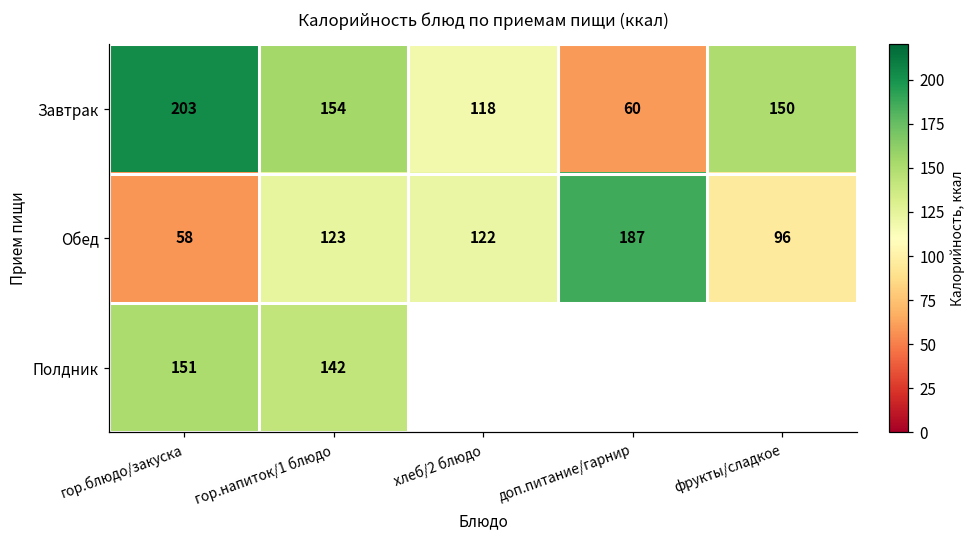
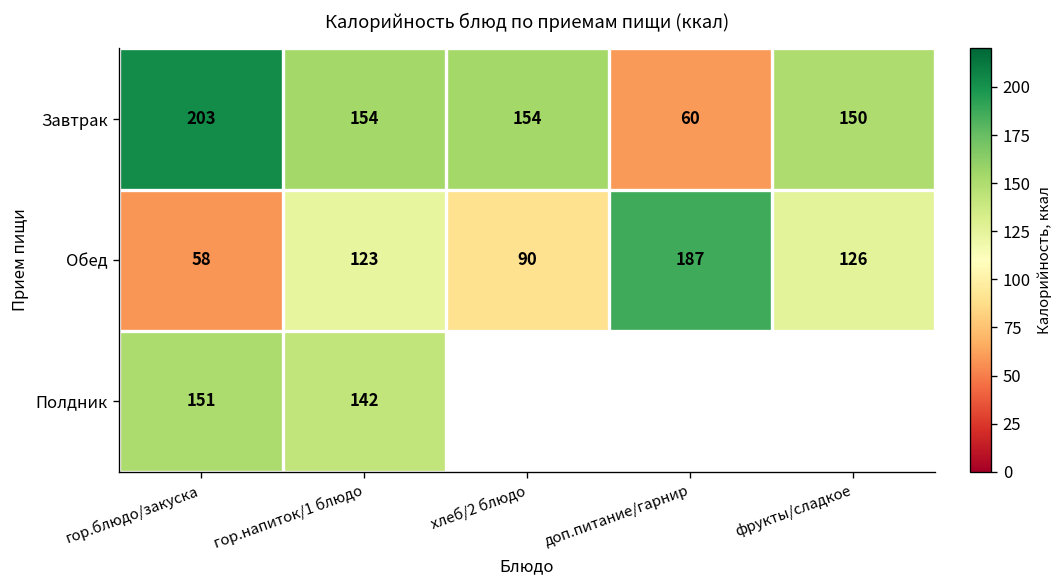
Завтрак, хлеб/2 блюдо: 118 -> 154
Обед, хлеб/2 блюдо: 122 -> 90
Обед, фрукты/сладкое: 96 -> 126
